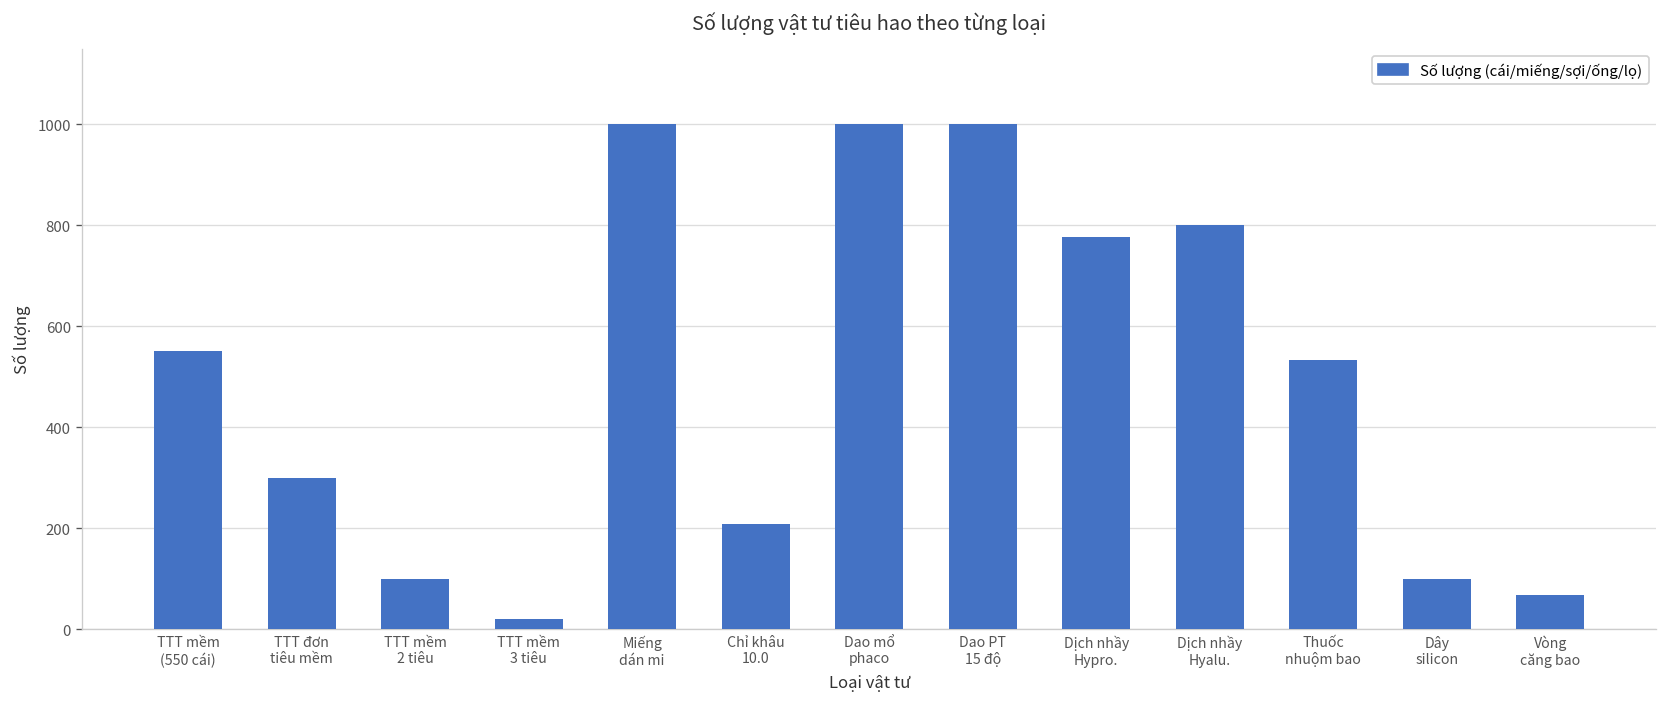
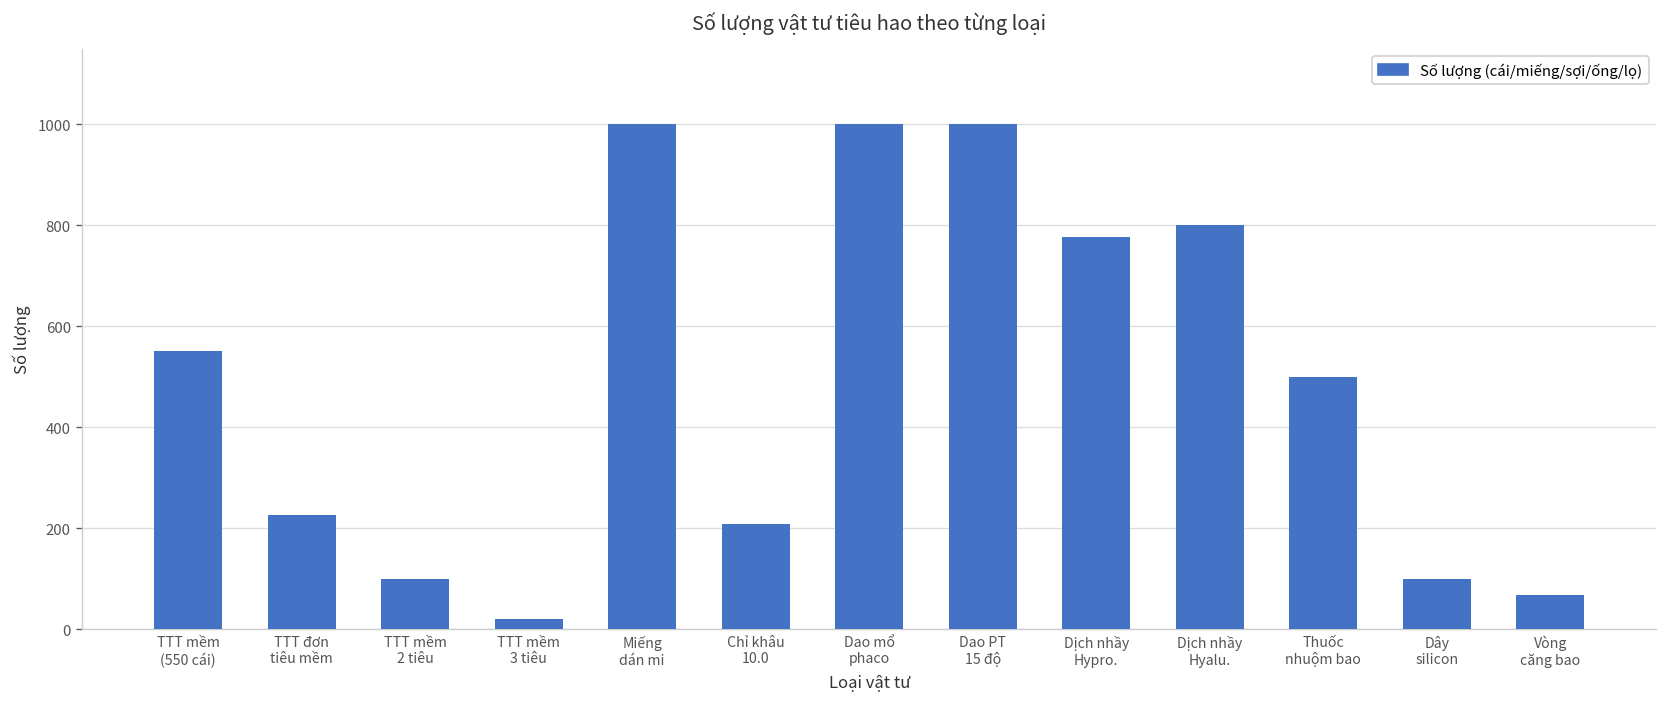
TTT đơn tiêu mềm: 300 -> 230
Thuốc nhuộm bao: 530 -> 500
